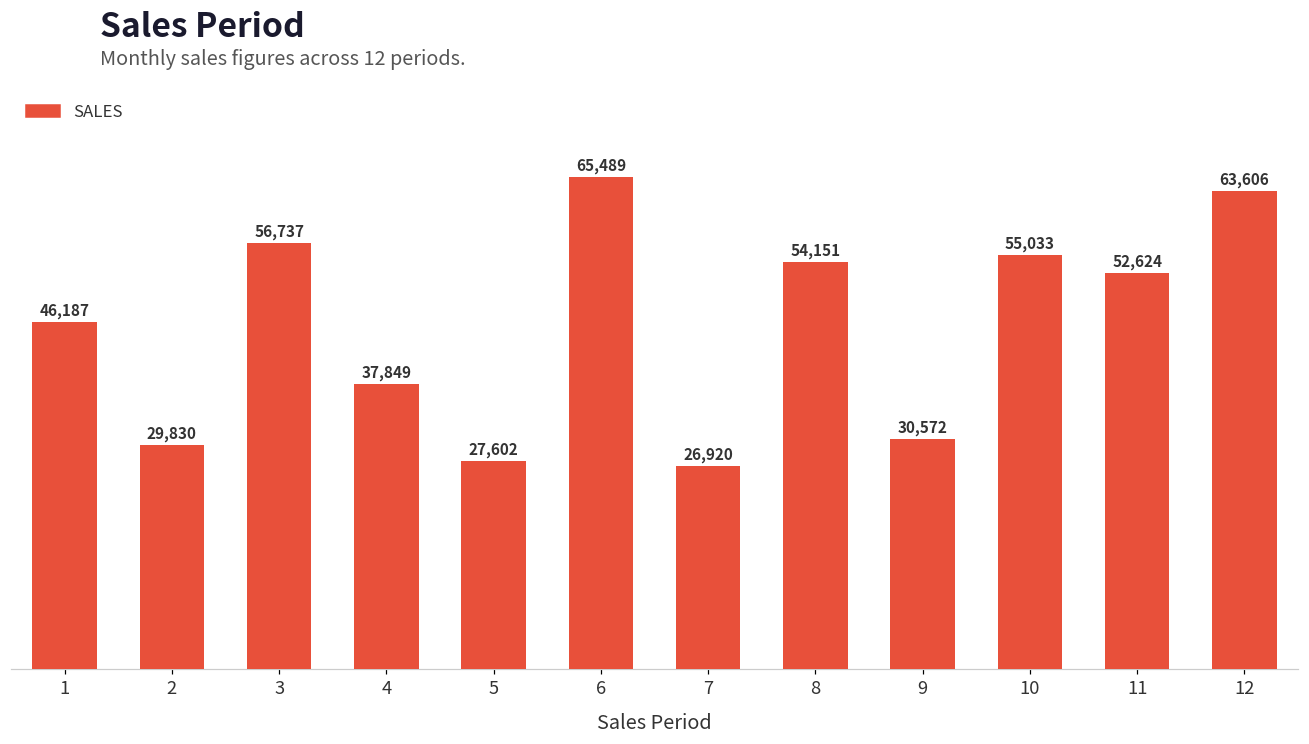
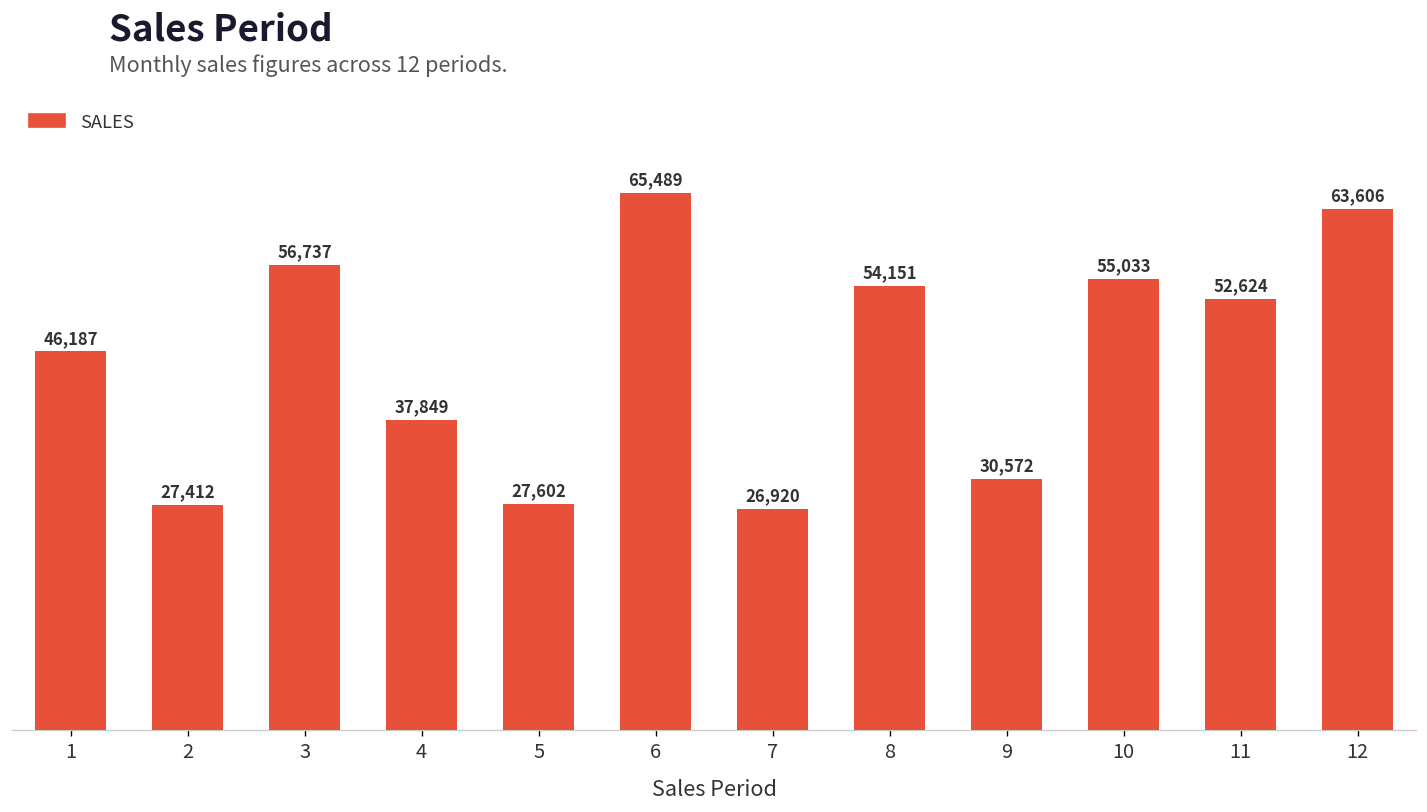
2: 29,830 -> 27,412
